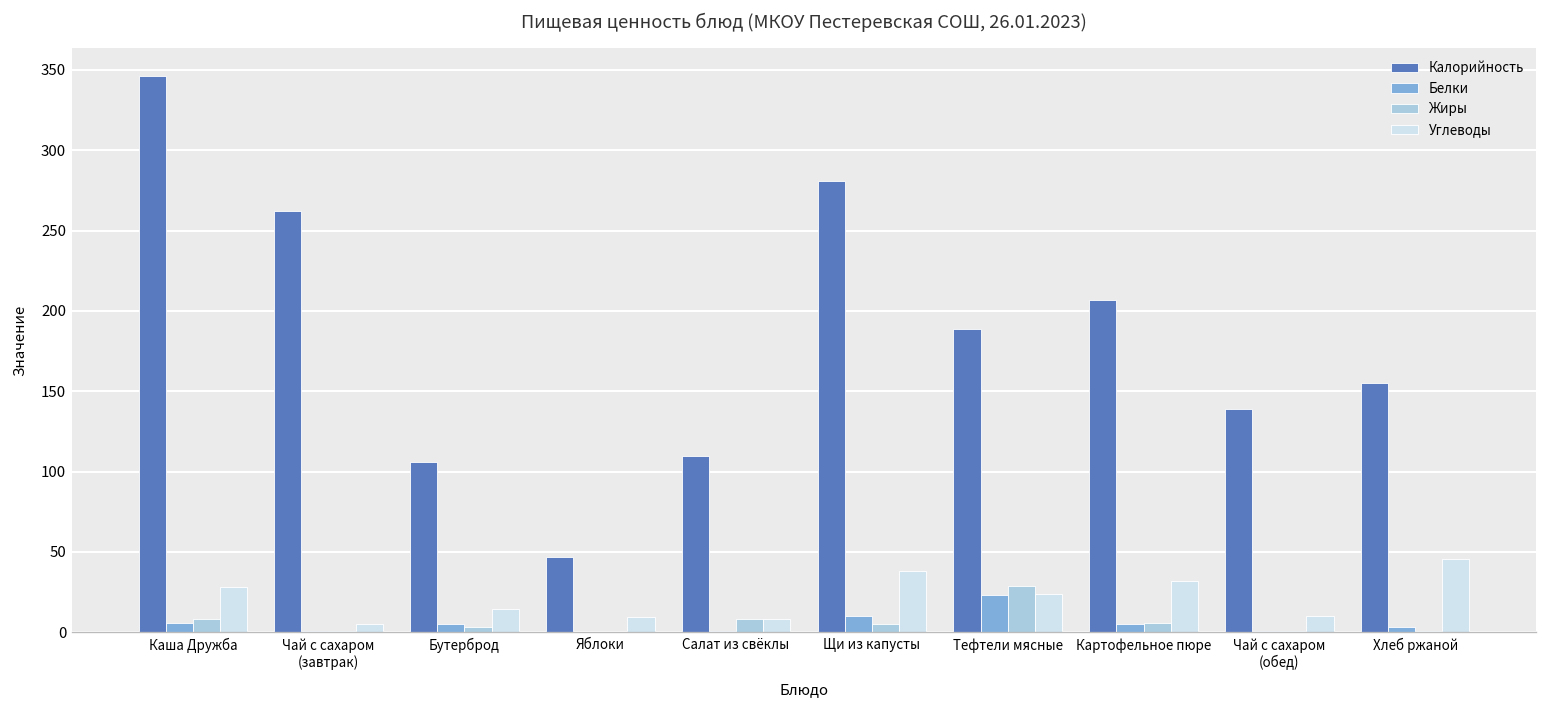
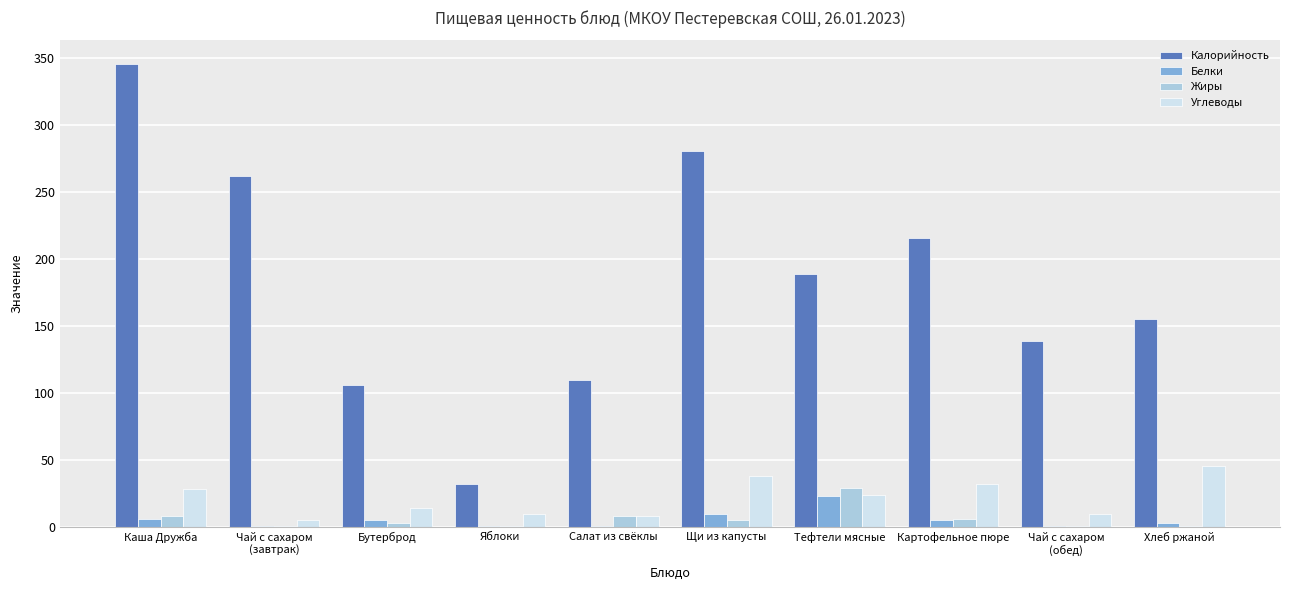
Калорийность, Яблоки: 47 -> 32
Калорийность, Картофельное пюре: 207 -> 216
